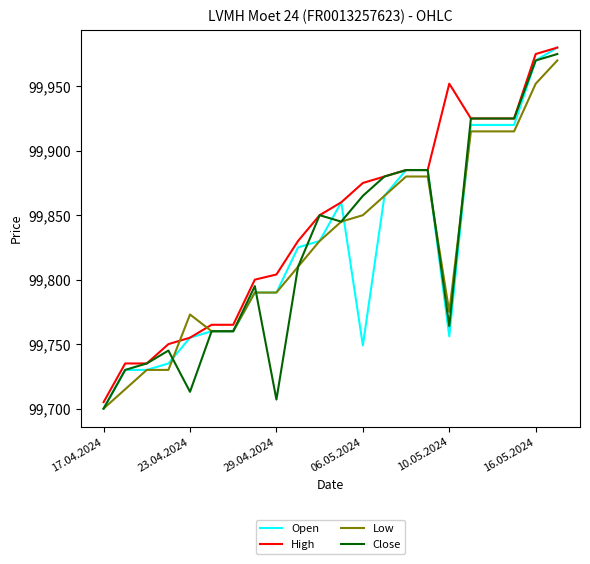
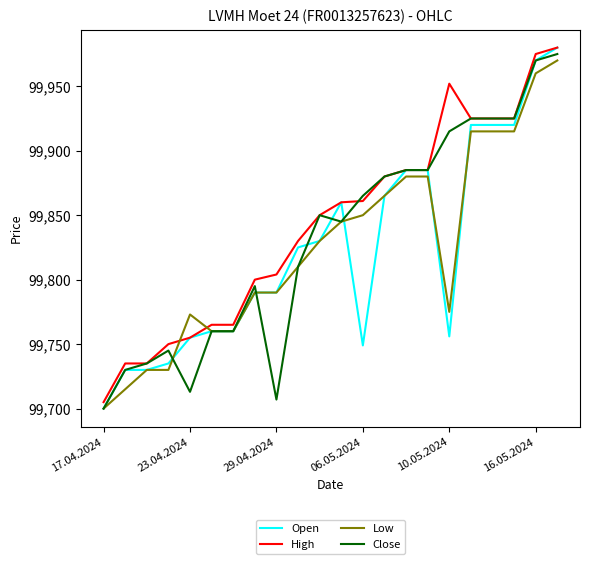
High, 06.05.2024: 99,875 -> 99,861
Close, 10.05.2024: 99,764 -> 99,915
Low, 16.05.2024: 99,952 -> 99,960
